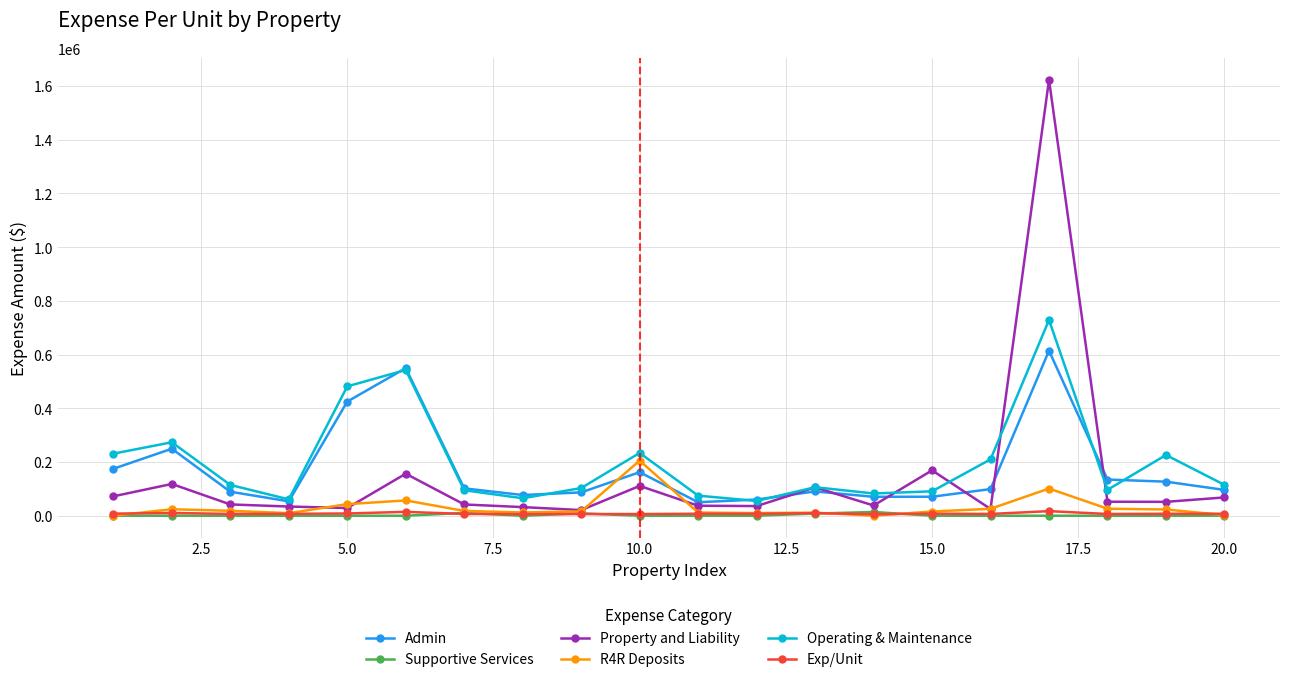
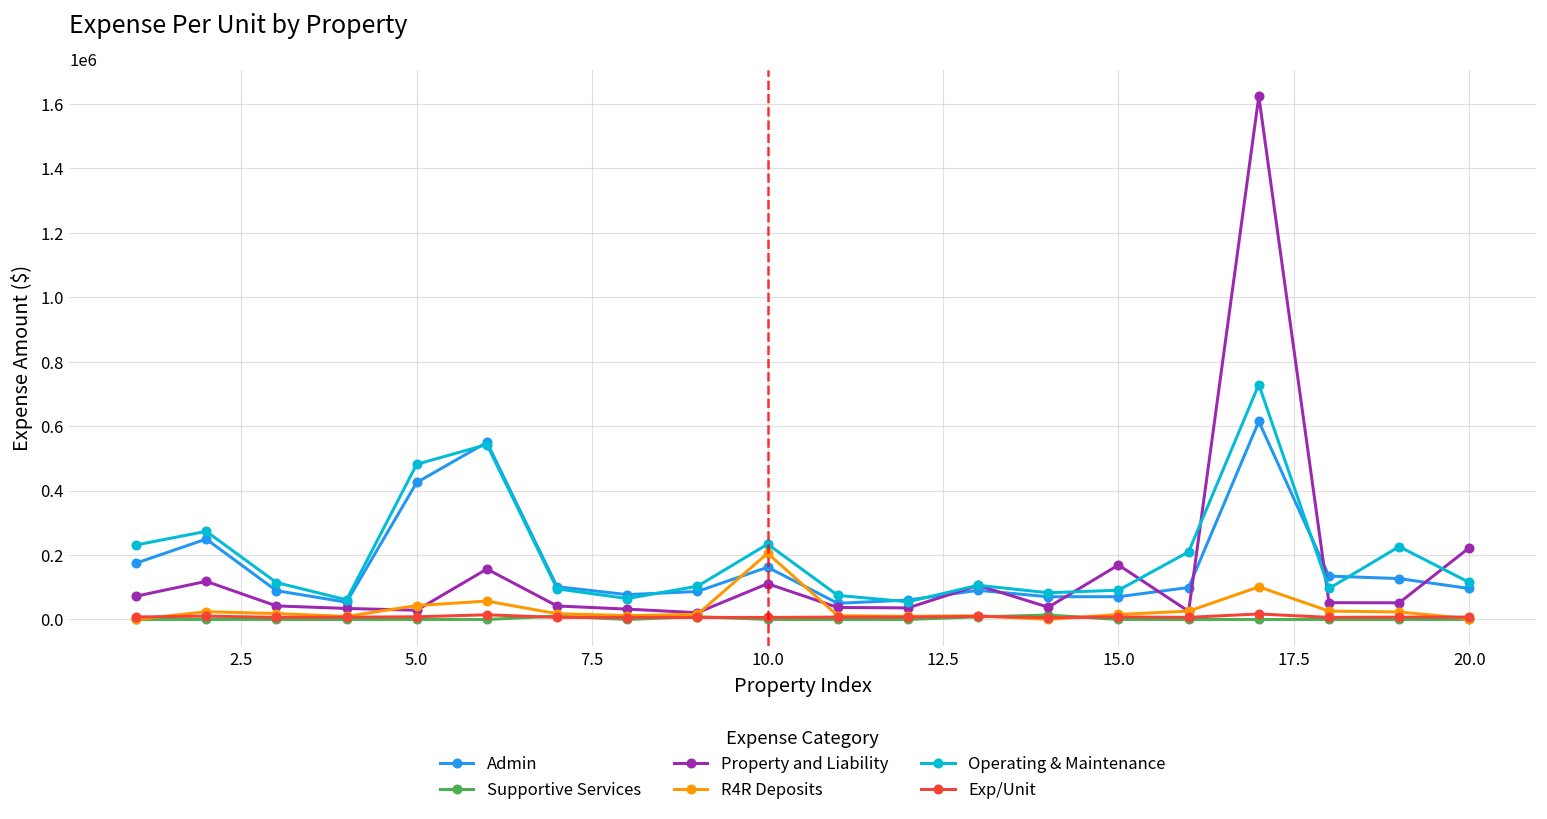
Property and Liability, 20.0: 70000 -> 220000
